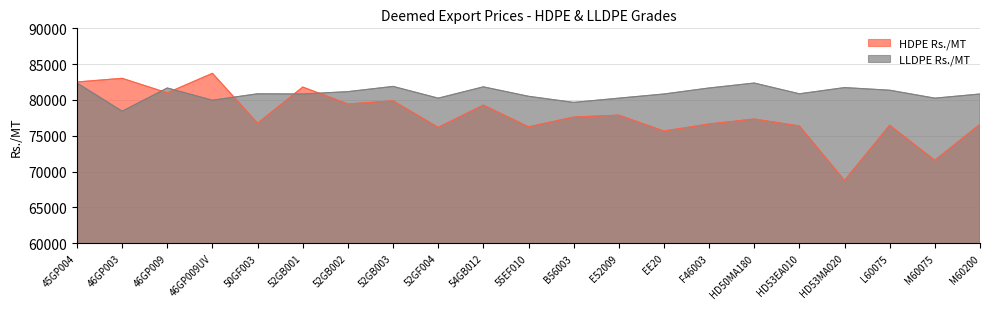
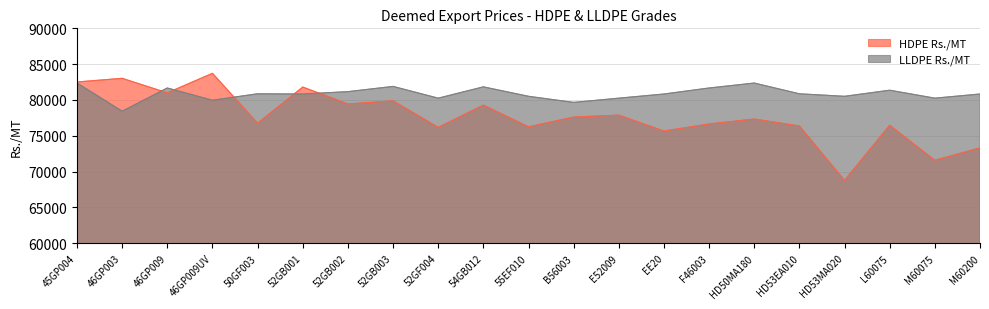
LLDPE Rs./MT, HD53MA020: 82000 -> 81000
HDPE Rs./MT, M60200: 77000 -> 73000
